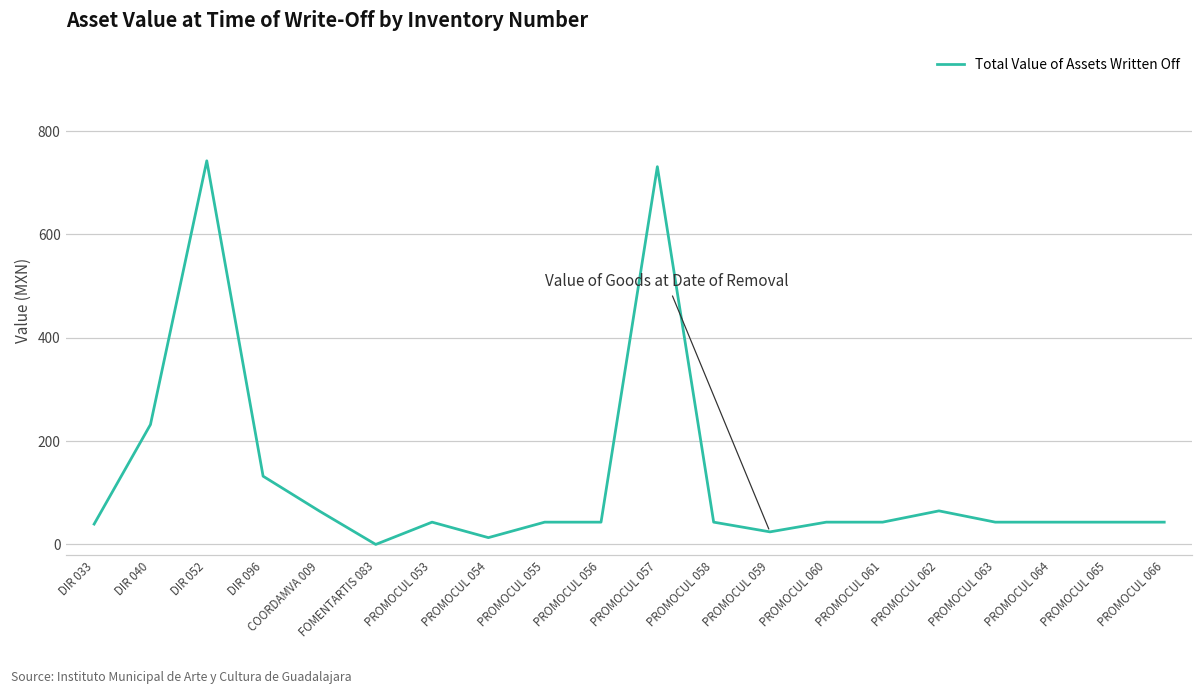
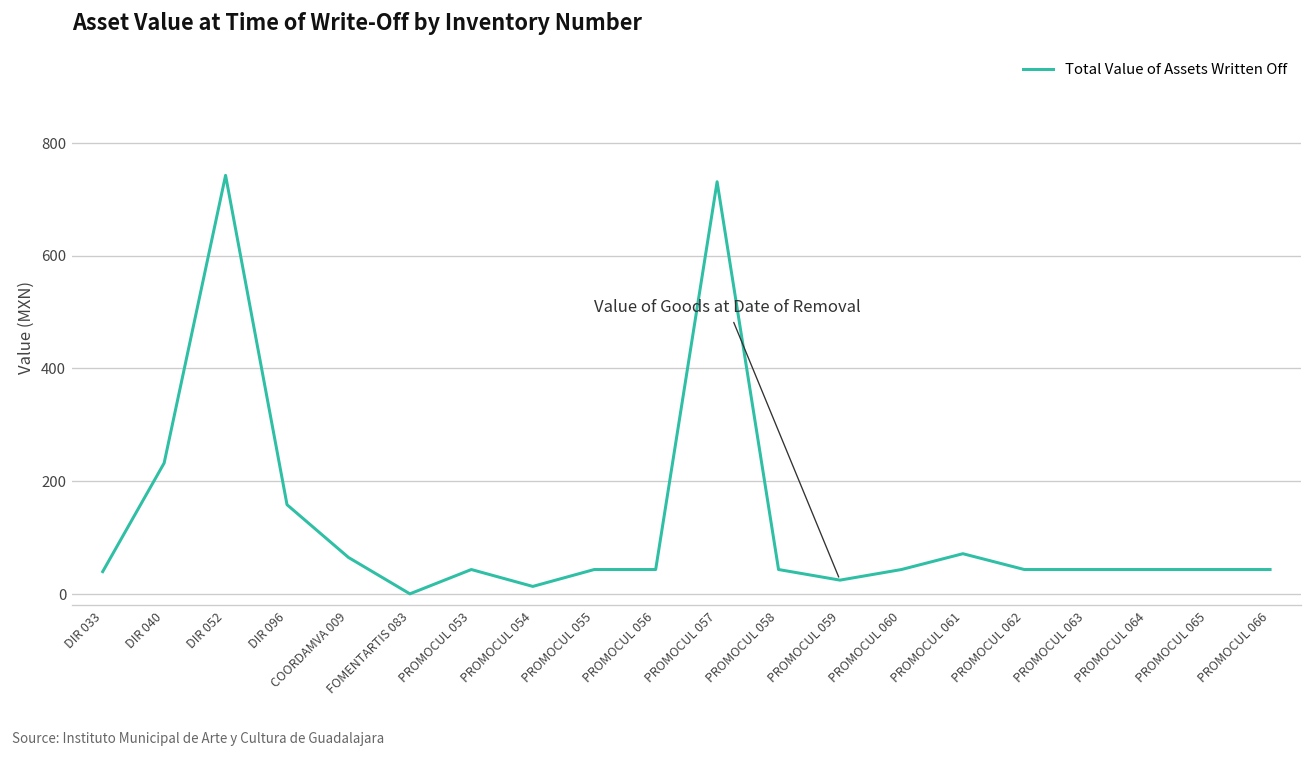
DIR 096: 130 -> 160
PROMOCUL 061: 40 -> 70
PROMOCUL 062: 60 -> 40
